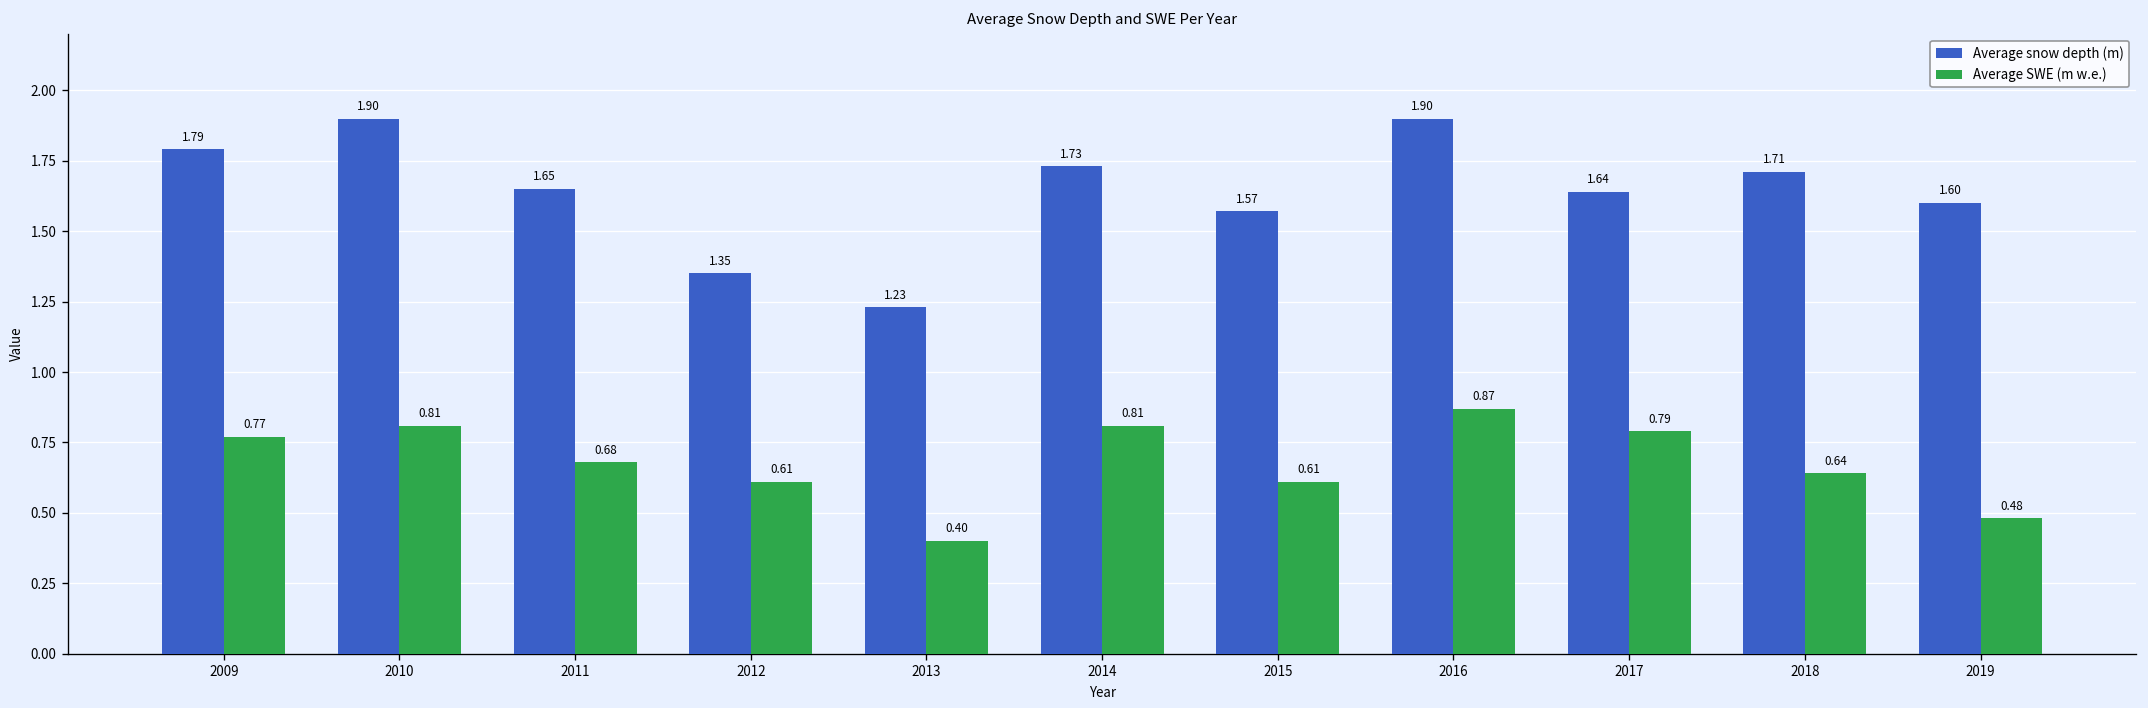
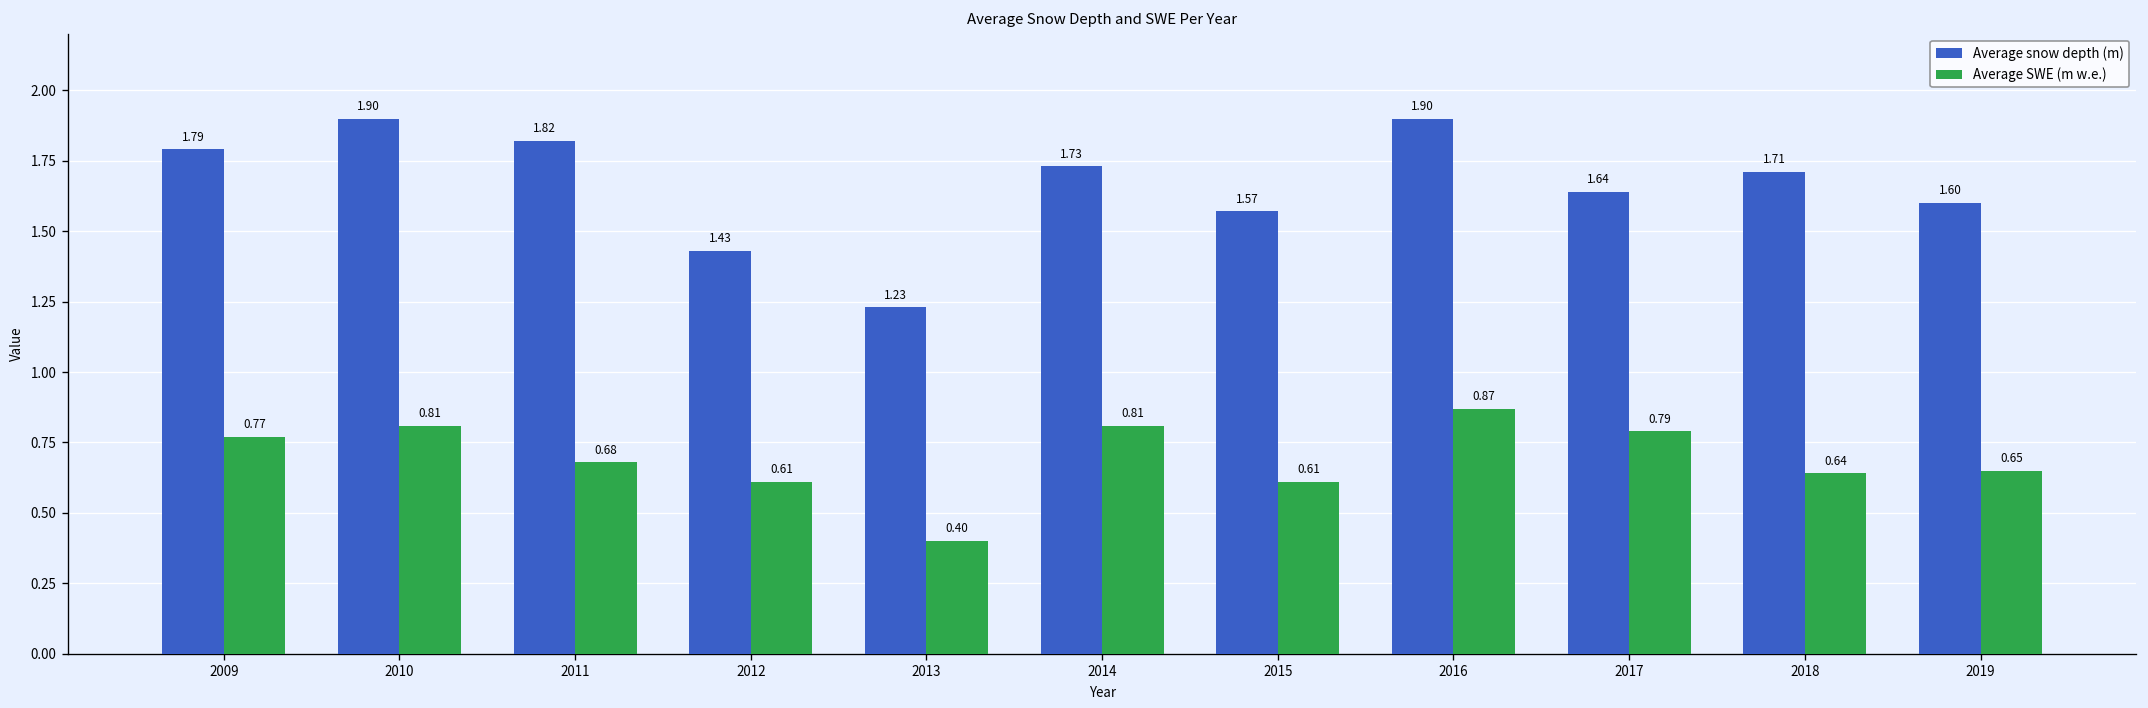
Average snow depth (m), 2011: 1.65 -> 1.82
Average snow depth (m), 2012: 1.35 -> 1.43
Average SWE (m w.e.), 2019: 0.48 -> 0.65
